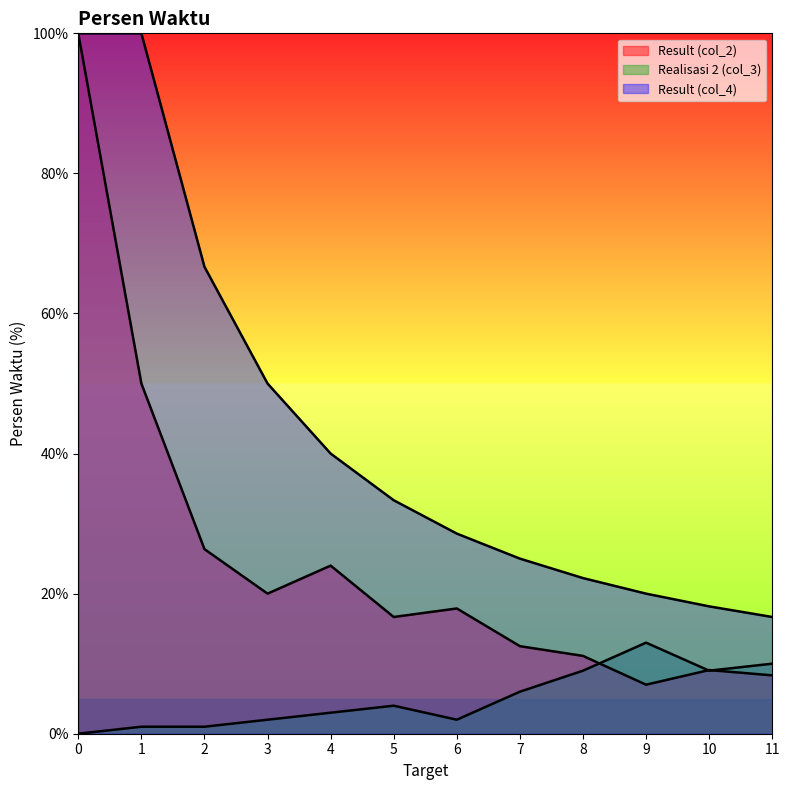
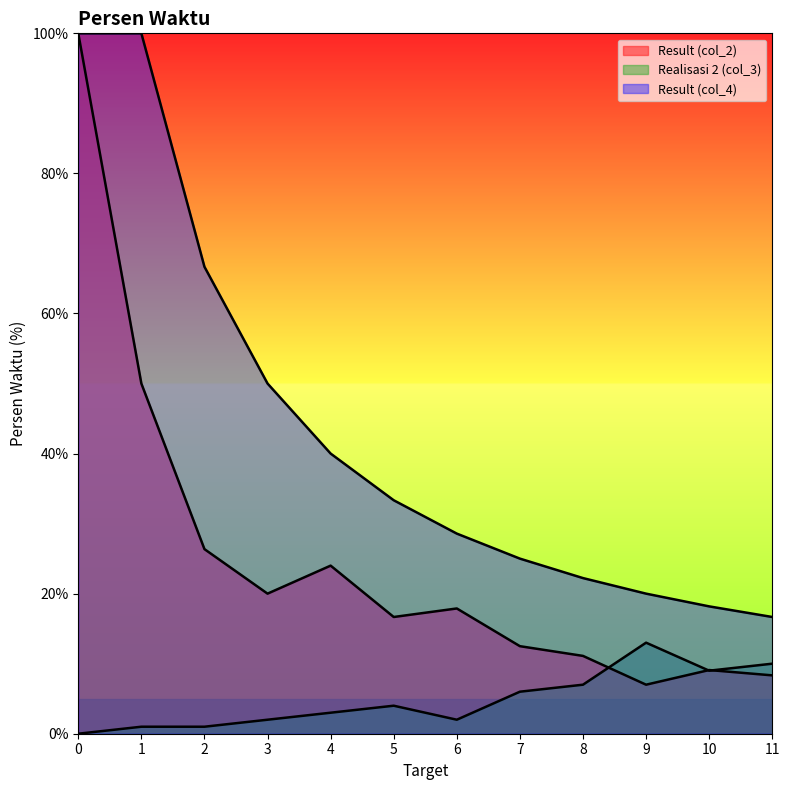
Realisasi 2 (col_3), 8: 9% -> 7%
